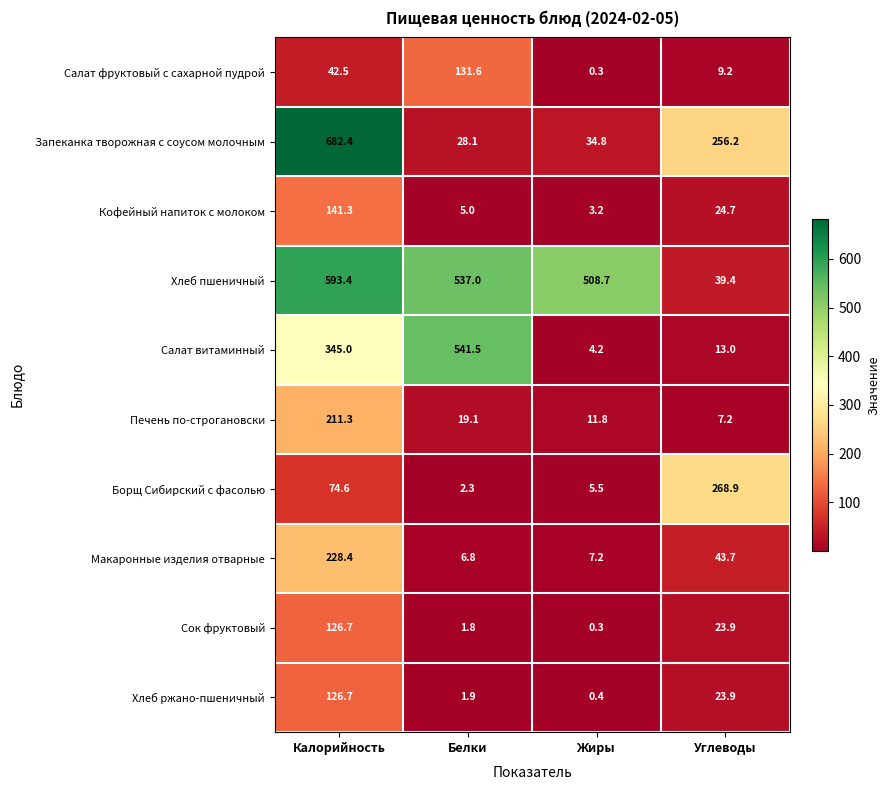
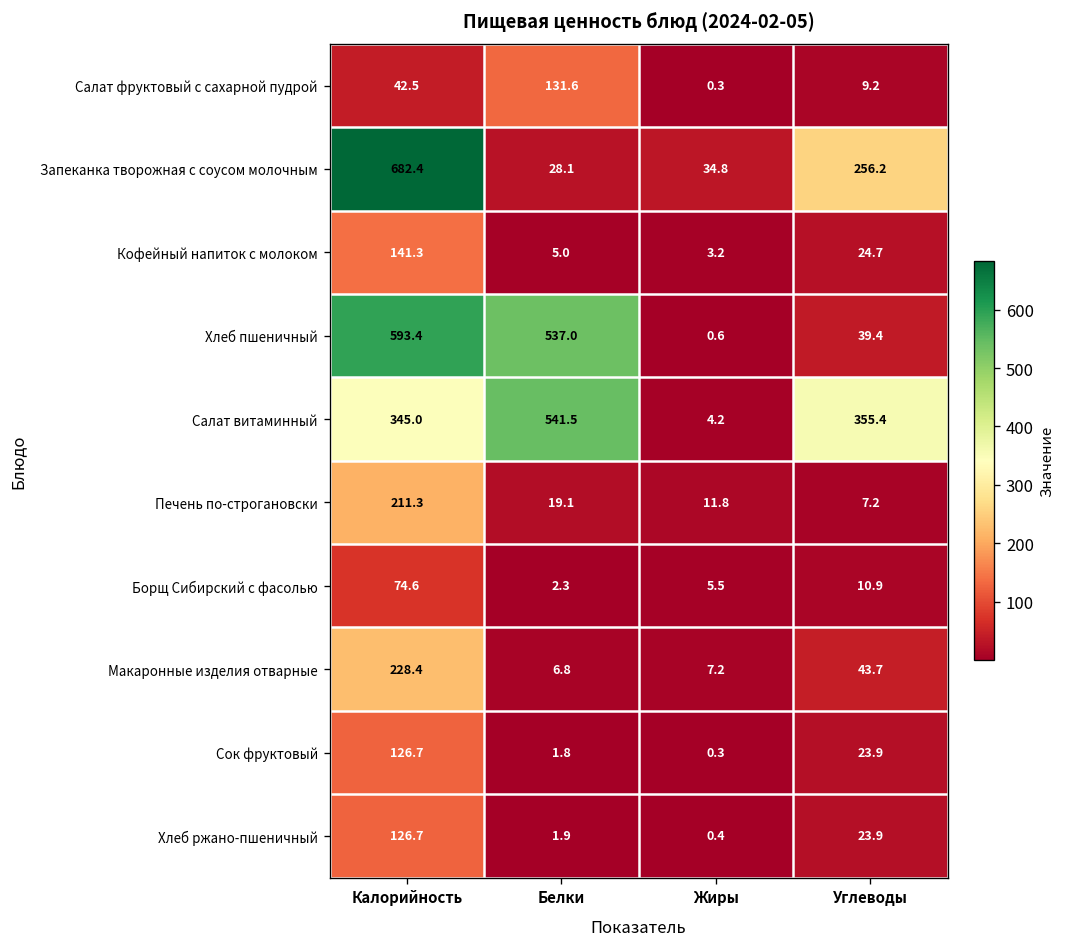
Хлеб пшеничный, Жиры: 508.7 -> 0.6
Салат витаминный, Углеводы: 13.0 -> 355.4
Борщ Сибирский с фасолью, Углеводы: 268.9 -> 10.9
